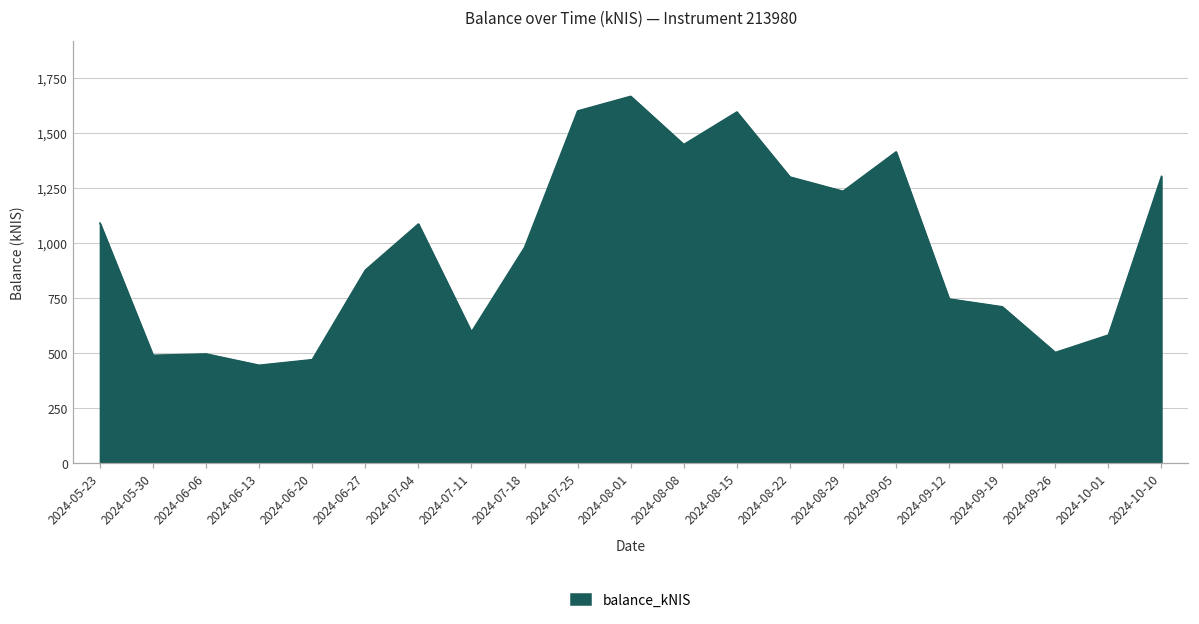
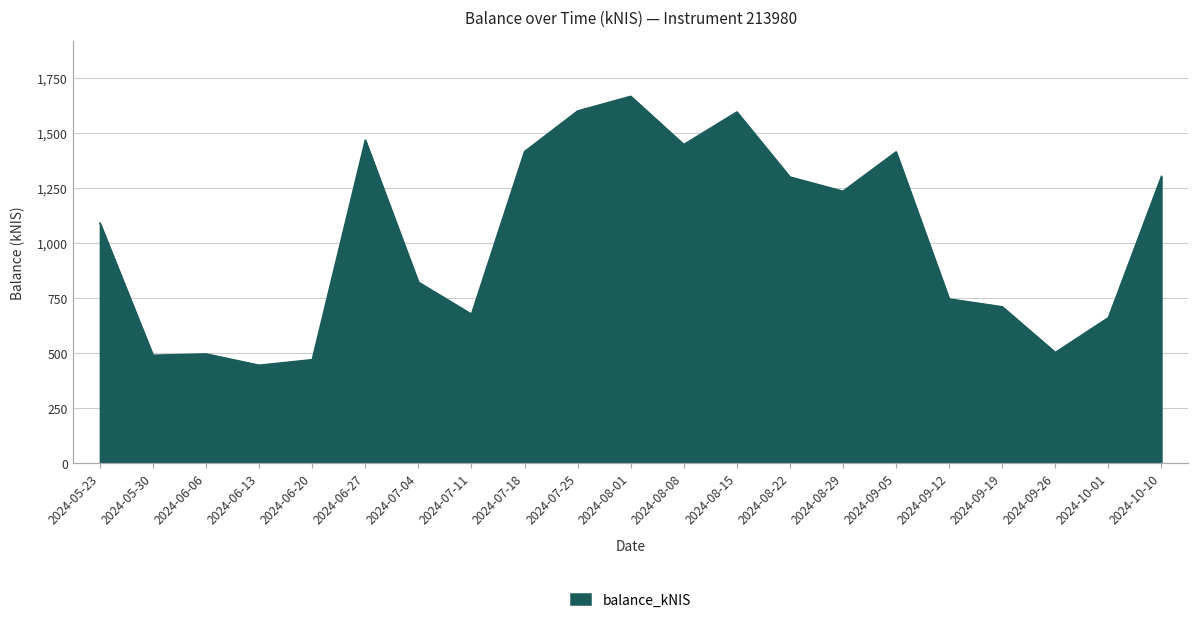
2024-06-27: 880 -> 1,470
2024-07-04: 1,090 -> 820
2024-07-11: 600 -> 680
2024-07-18: 980 -> 1,420
2024-10-01: 580 -> 660
